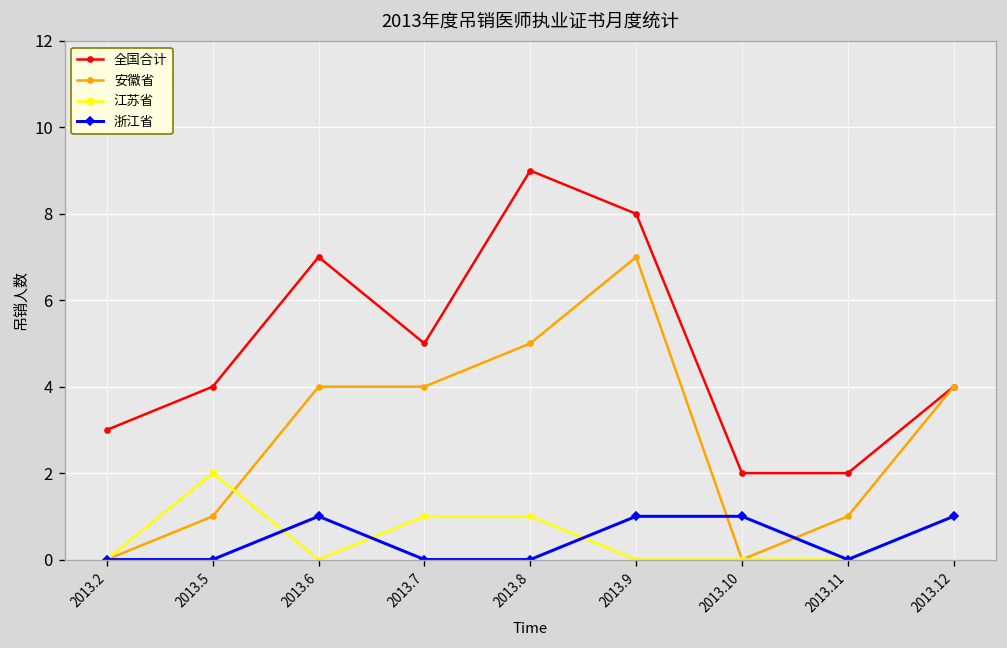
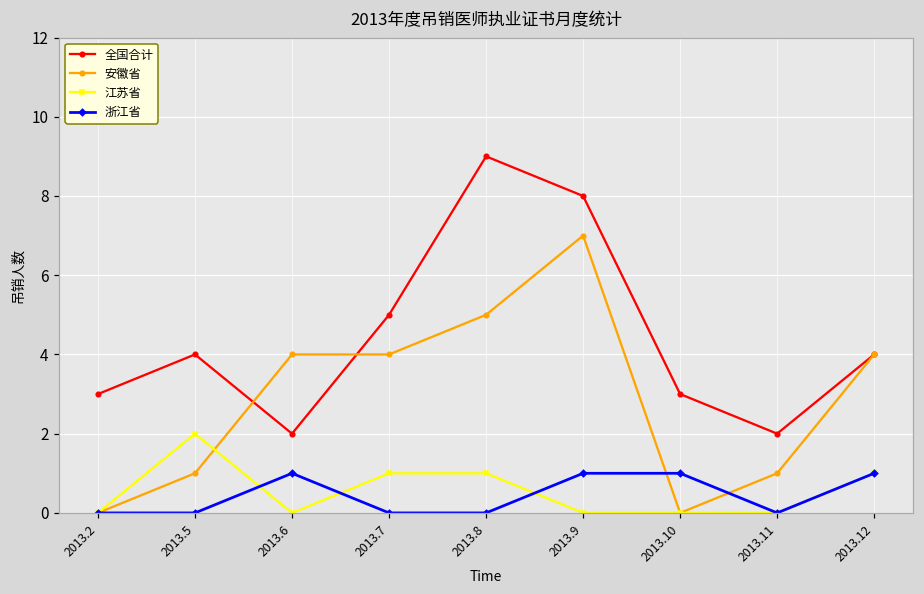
全国合计, 2013.6: 7 -> 2
全国合计, 2013.10: 2 -> 3
